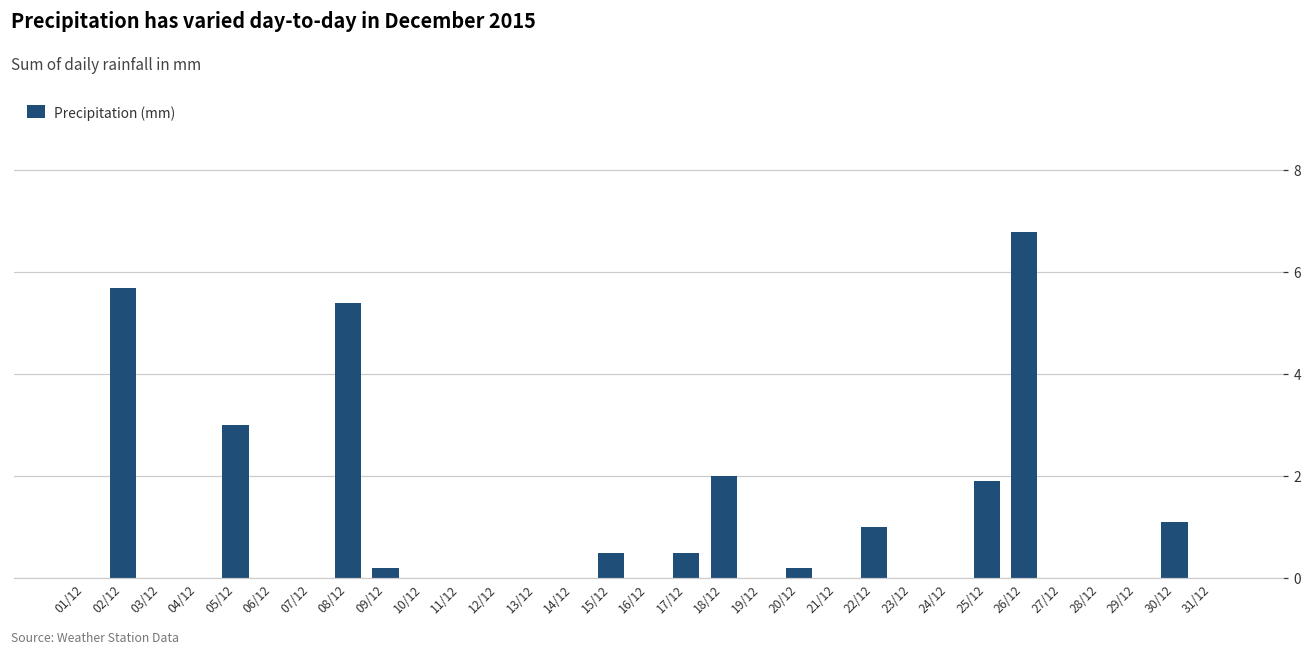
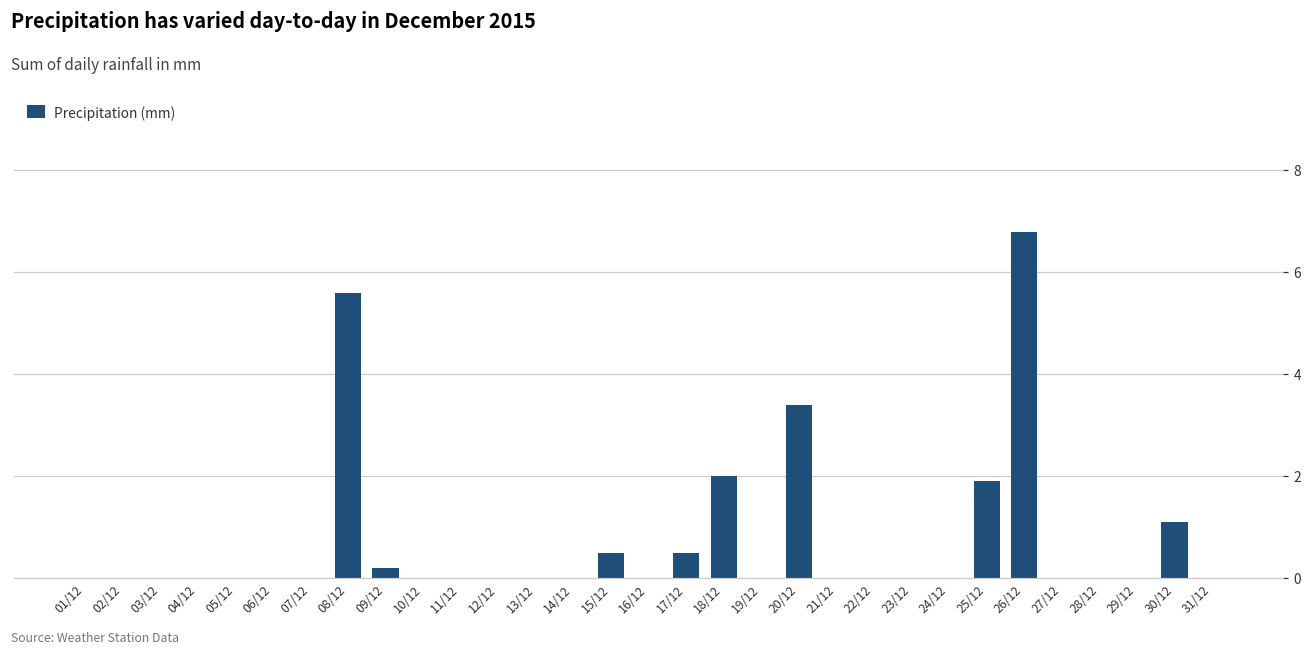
02/12: 5.7 -> 0.0
05/12: 3 -> 0
08/12: 5.4 -> 5.6
20/12: 0.2 -> 3.4
22/12: 1 -> 0
